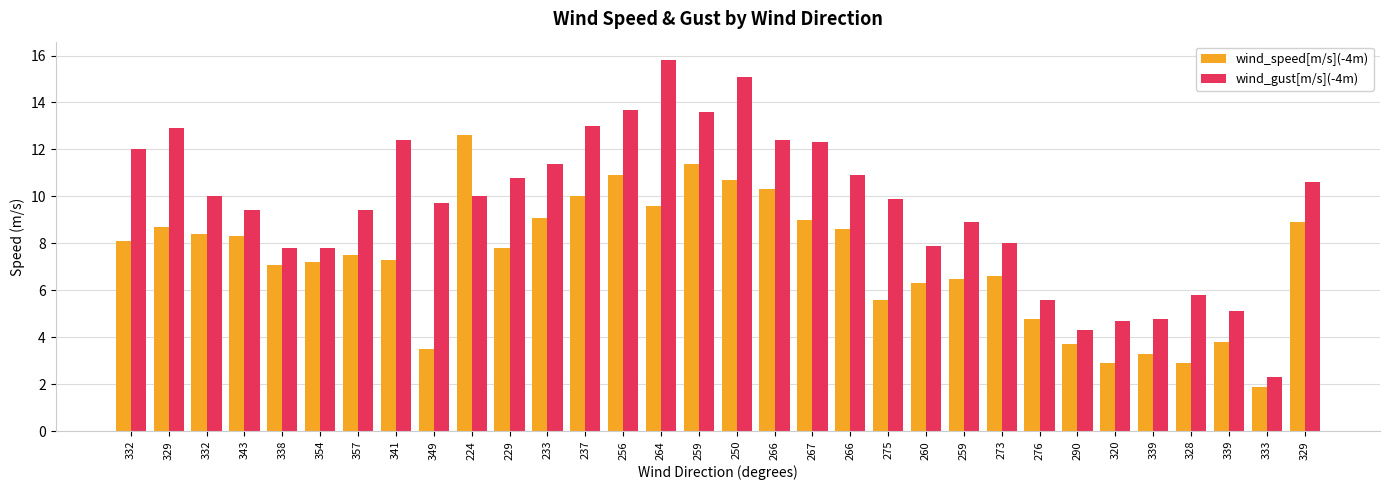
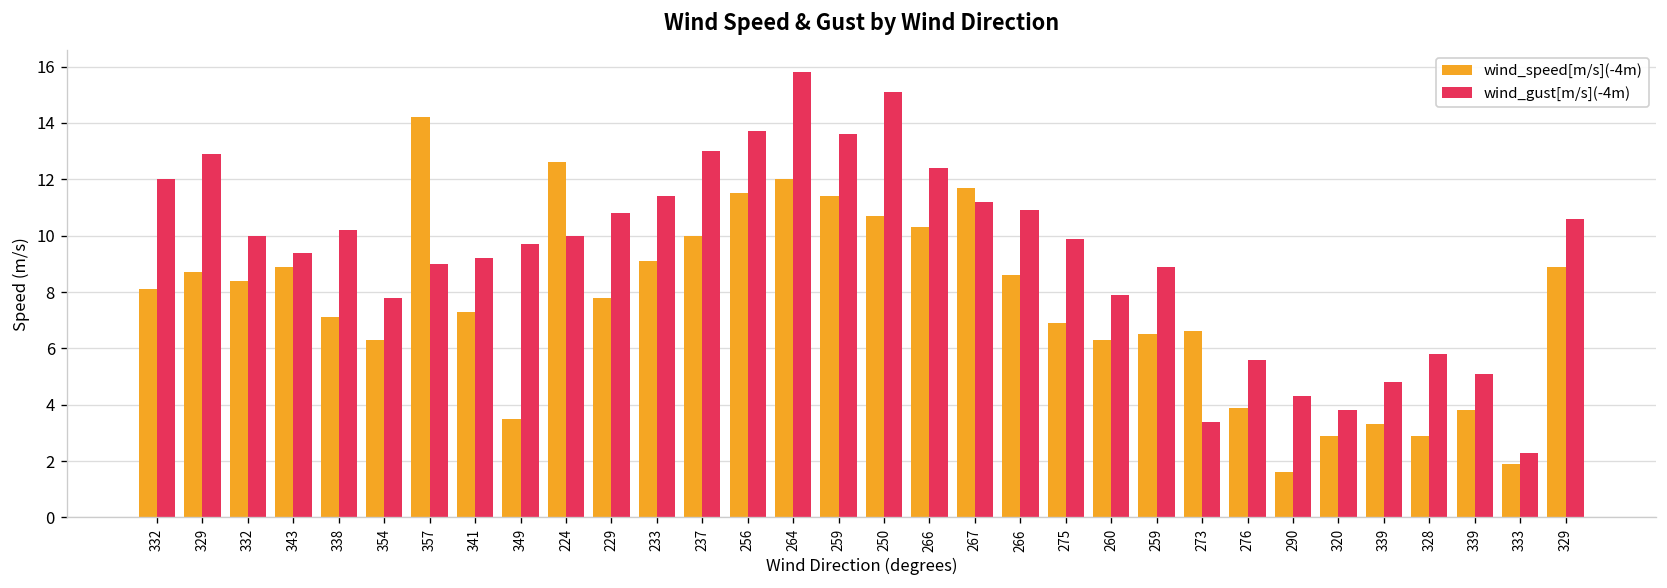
wind_speed[m/s](-4m), 343: 8.3 -> 8.9
wind_gust[m/s](-4m), 338: 7.8 -> 10.2
wind_speed[m/s](-4m), 354: 7.2 -> 6.3
wind_speed[m/s](-4m), 357: 7.5 -> 14.2
wind_gust[m/s](-4m), 357: 9.4 -> 9.0
wind_gust[m/s](-4m), 341: 12.4 -> 9.2
wind_speed[m/s](-4m), 256: 10.9 -> 11.5
wind_speed[m/s](-4m), 264: 9.6 -> 12.0
wind_speed[m/s](-4m), 267: 9.0 -> 11.7
wind_gust[m/s](-4m), 267: 12.3 -> 11.2
wind_speed[m/s](-4m), 275: 5.6 -> 6.9
wind_gust[m/s](-4m), 273: 8.0 -> 3.4
wind_speed[m/s](-4m), 276: 4.8 -> 3.9
wind_speed[m/s](-4m), 290: 3.7 -> 1.6
wind_gust[m/s](-4m), 320: 4.7 -> 3.8
